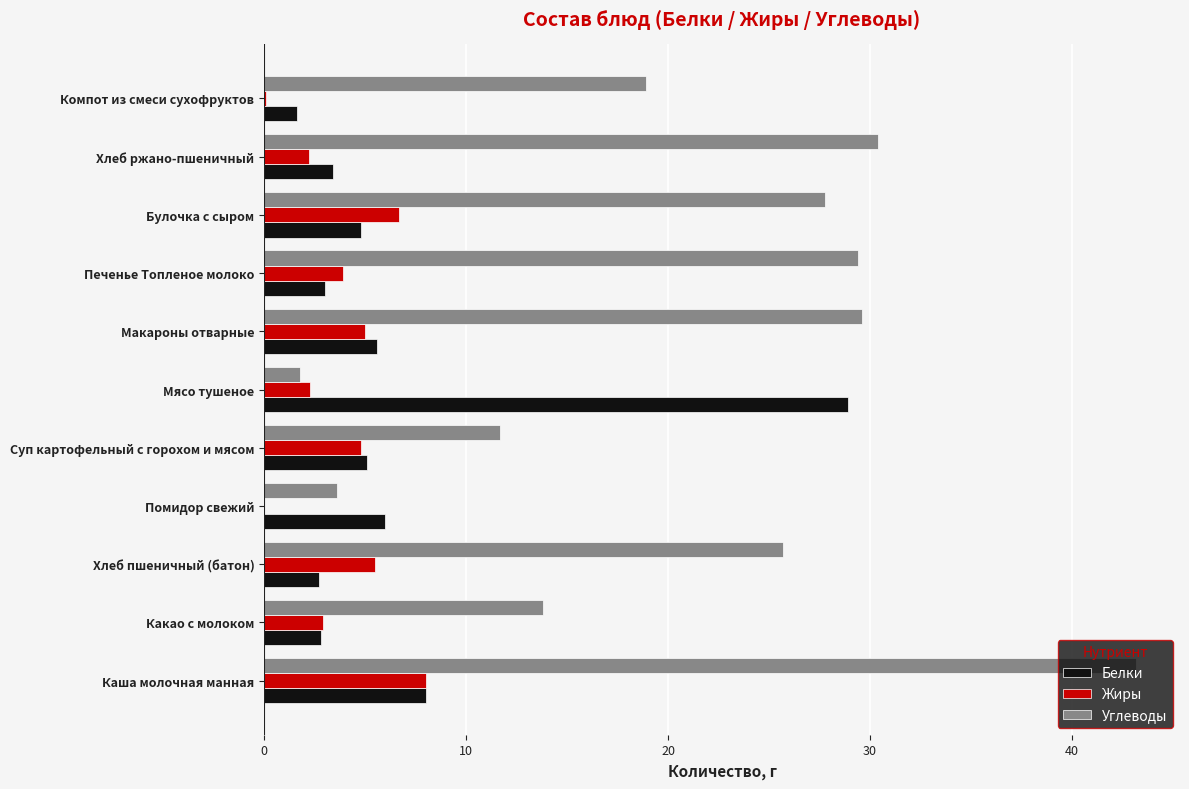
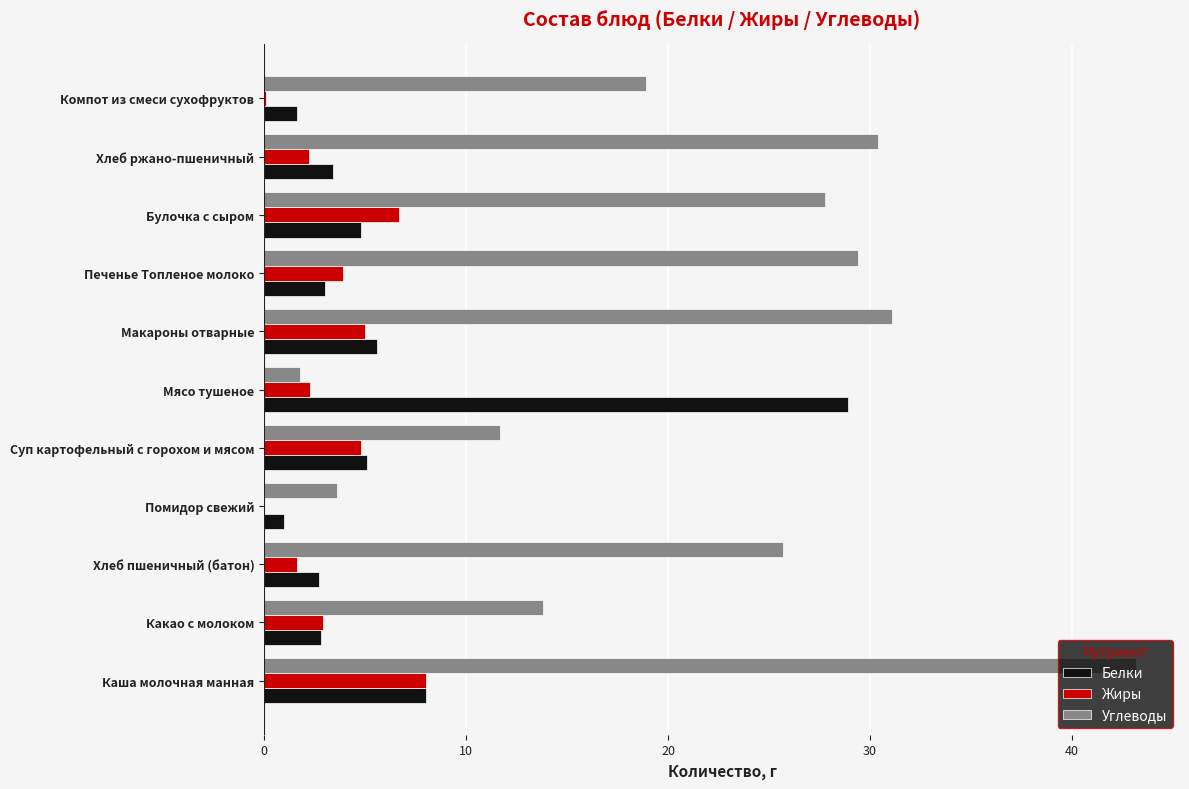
Углеводы, Макароны отварные: 29.6 -> 31.1
Белки, Помидор свежий: 6 -> 1
Жиры, Хлеб пшеничный (батон): 5.5 -> 1.6
